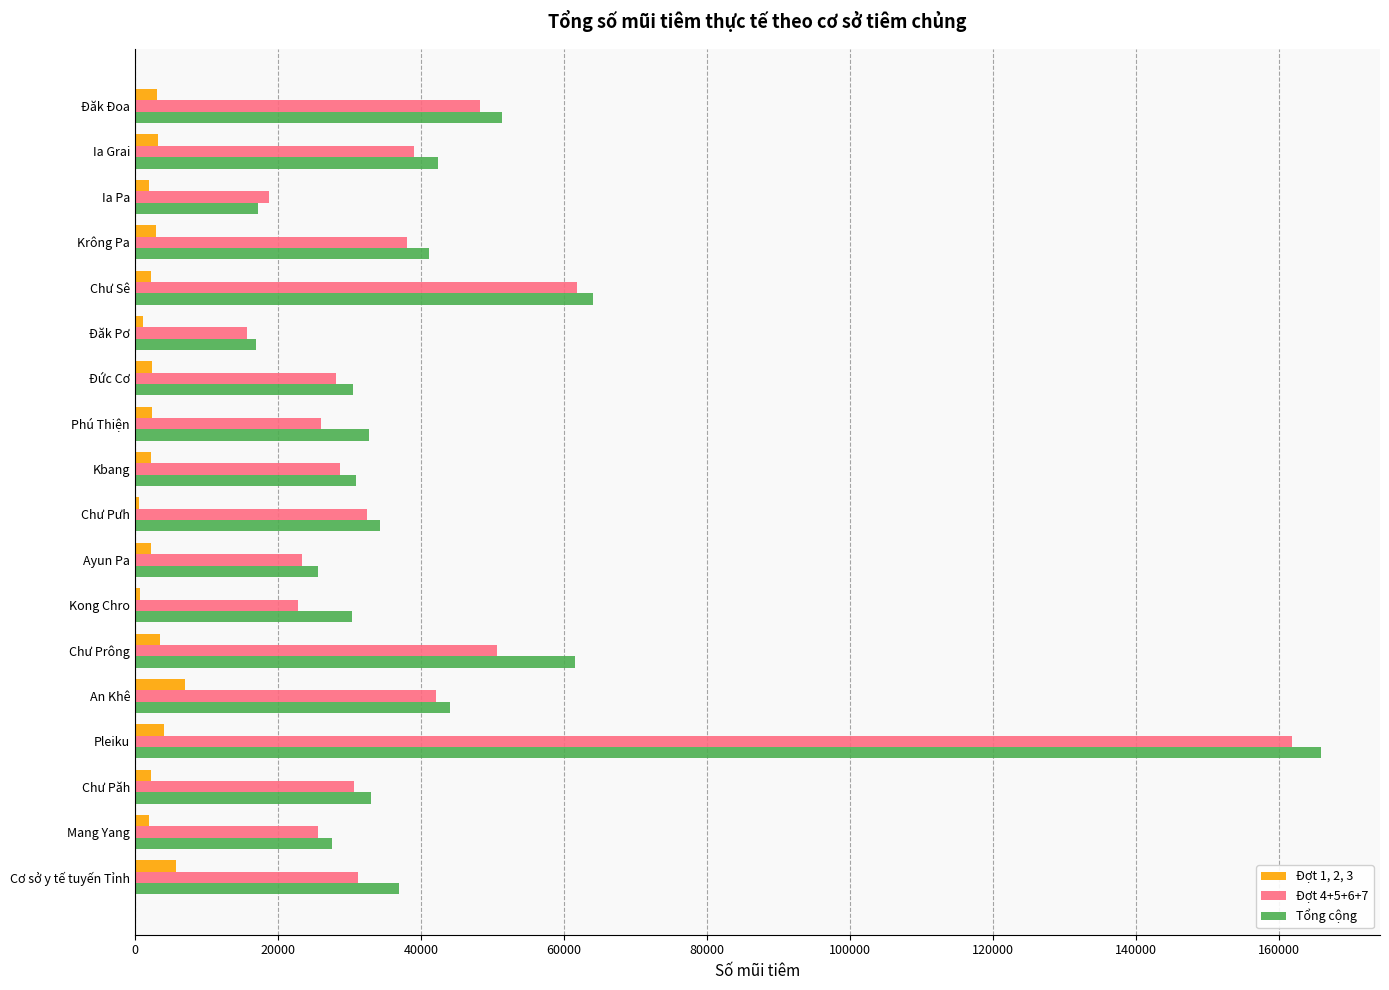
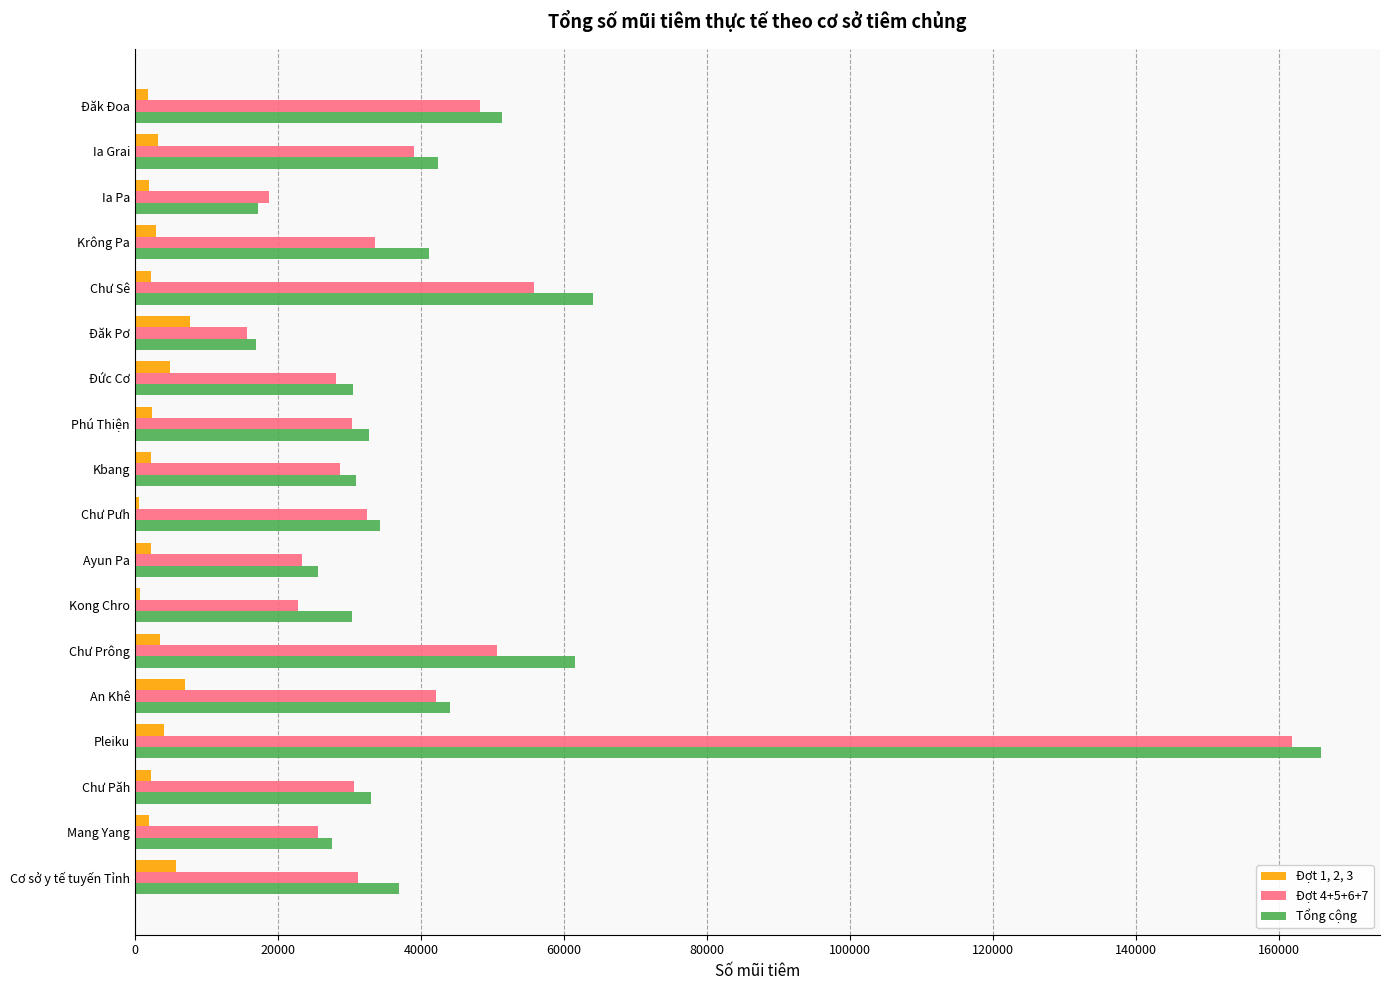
Đợt 1, 2, 3, Đăk Đoa: 3000 -> 2000
Đợt 4+5+6+7, Krông Pa: 38000 -> 34000
Đợt 4+5+6+7, Chư Sê: 62000 -> 56000
Đợt 1, 2, 3, Đăk Pơ: 1000 -> 8000
Đợt 1, 2, 3, Đức Cơ: 2000 -> 5000
Đợt 4+5+6+7, Phú Thiện: 26000 -> 30000
